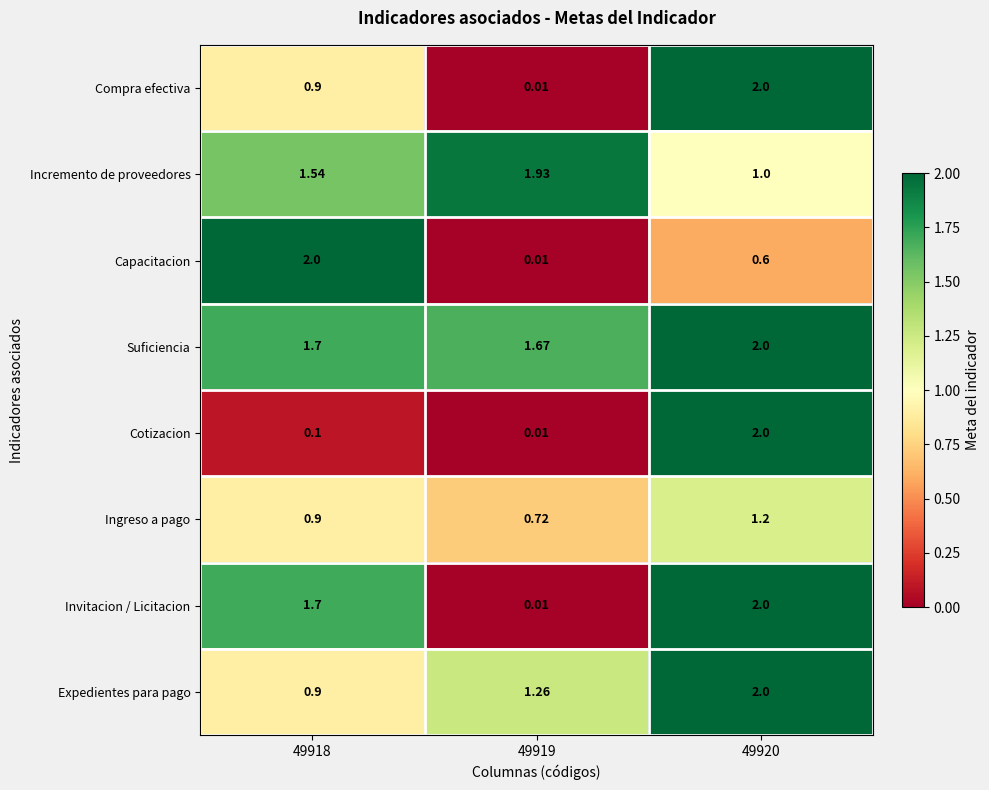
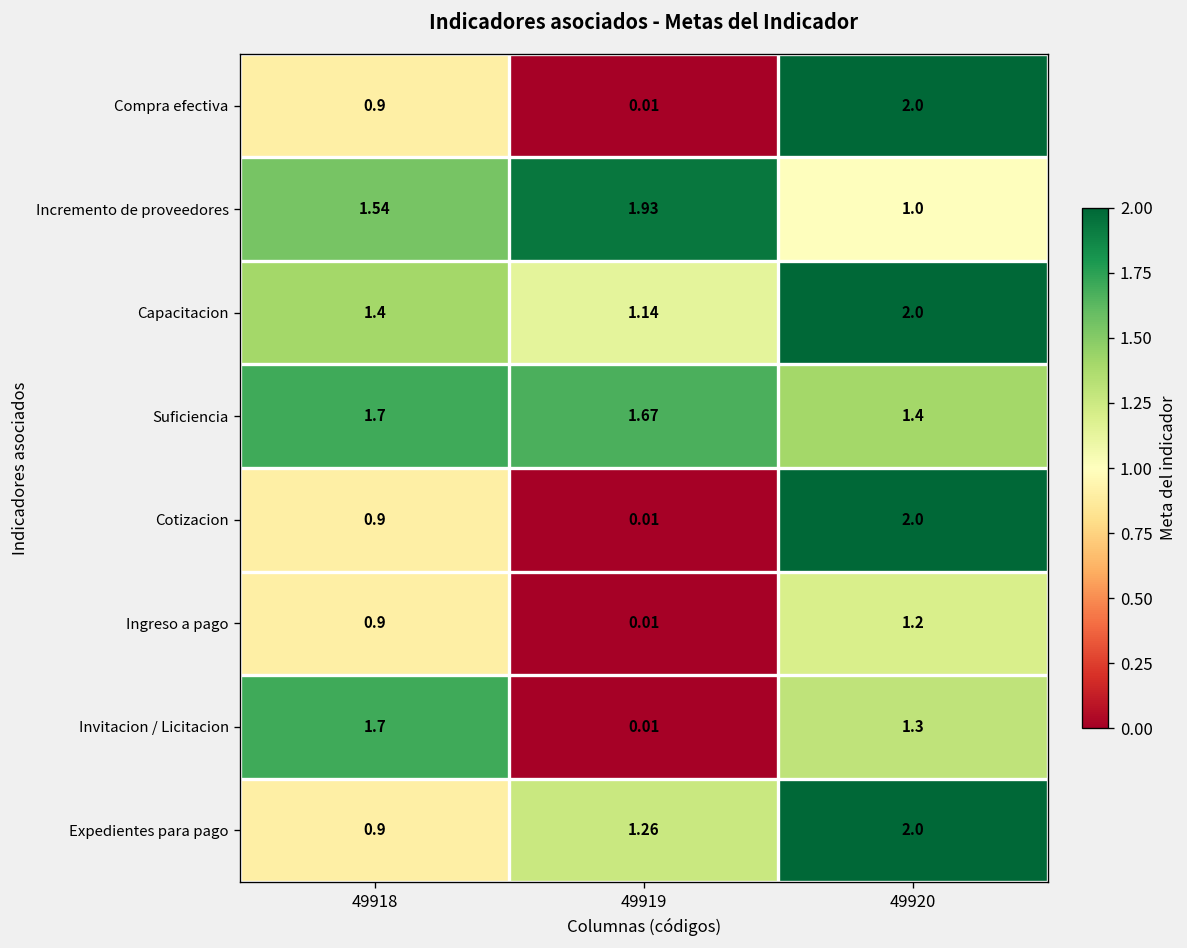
Capacitacion, 49918: 2.0 -> 1.4
Capacitacion, 49919: 0.01 -> 1.14
Capacitacion, 49920: 0.6 -> 2.0
Suficiencia, 49920: 2.0 -> 1.4
Cotizacion, 49918: 0.1 -> 0.9
Ingreso a pago, 49919: 0.72 -> 0.01
Invitacion / Licitacion, 49920: 2.0 -> 1.3
